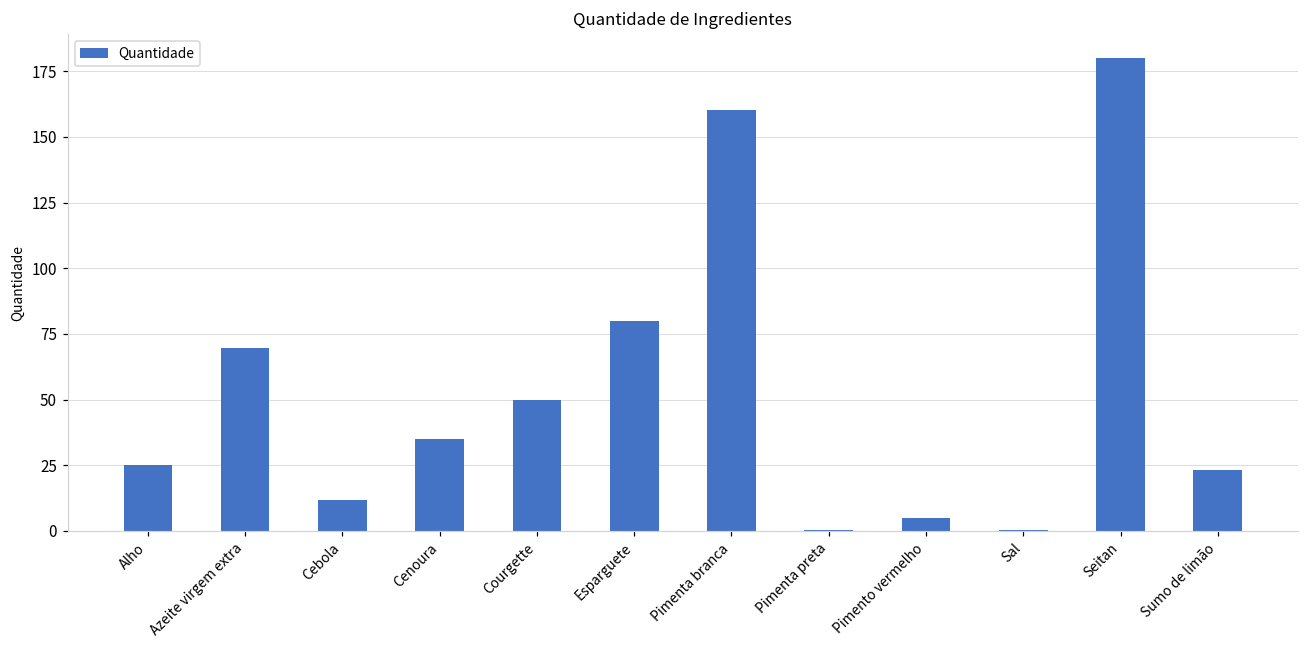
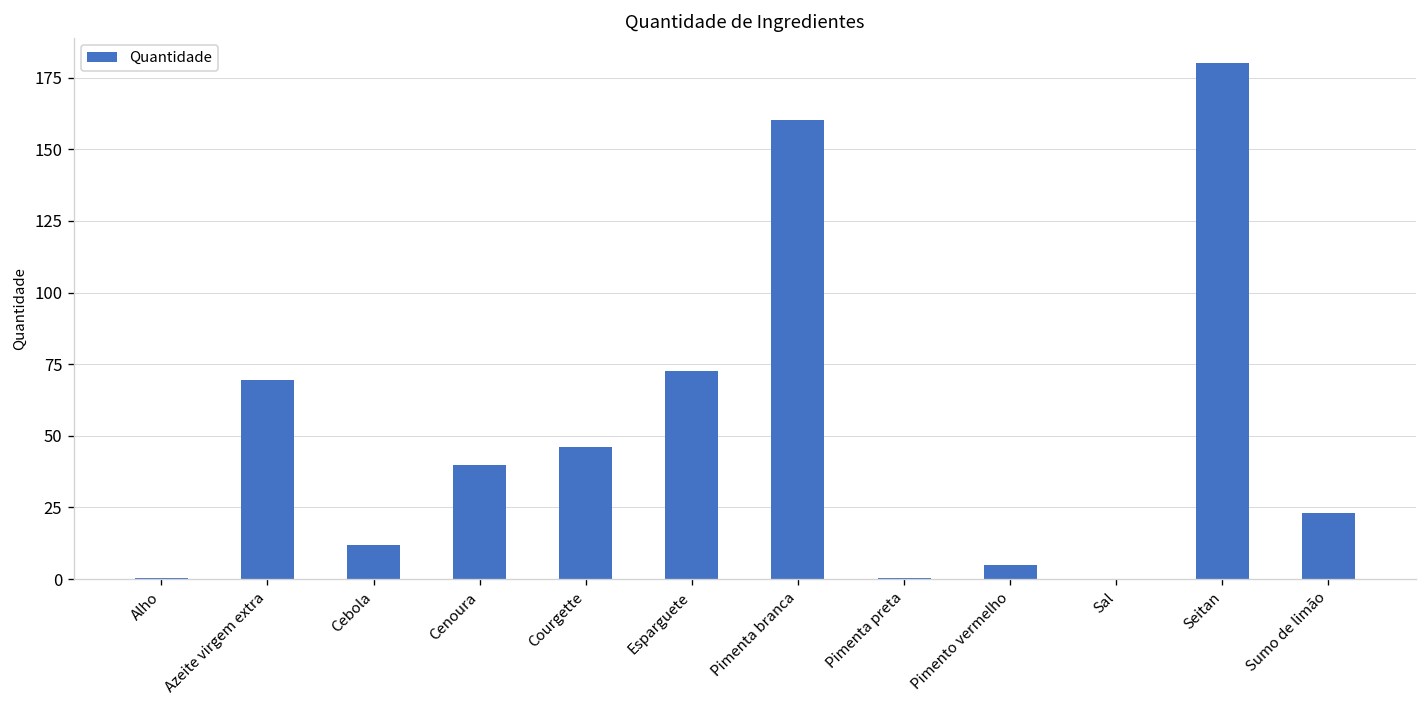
Alho: 25 -> 1
Cenoura: 35 -> 40
Courgette: 50 -> 46
Esparguete: 80 -> 73
